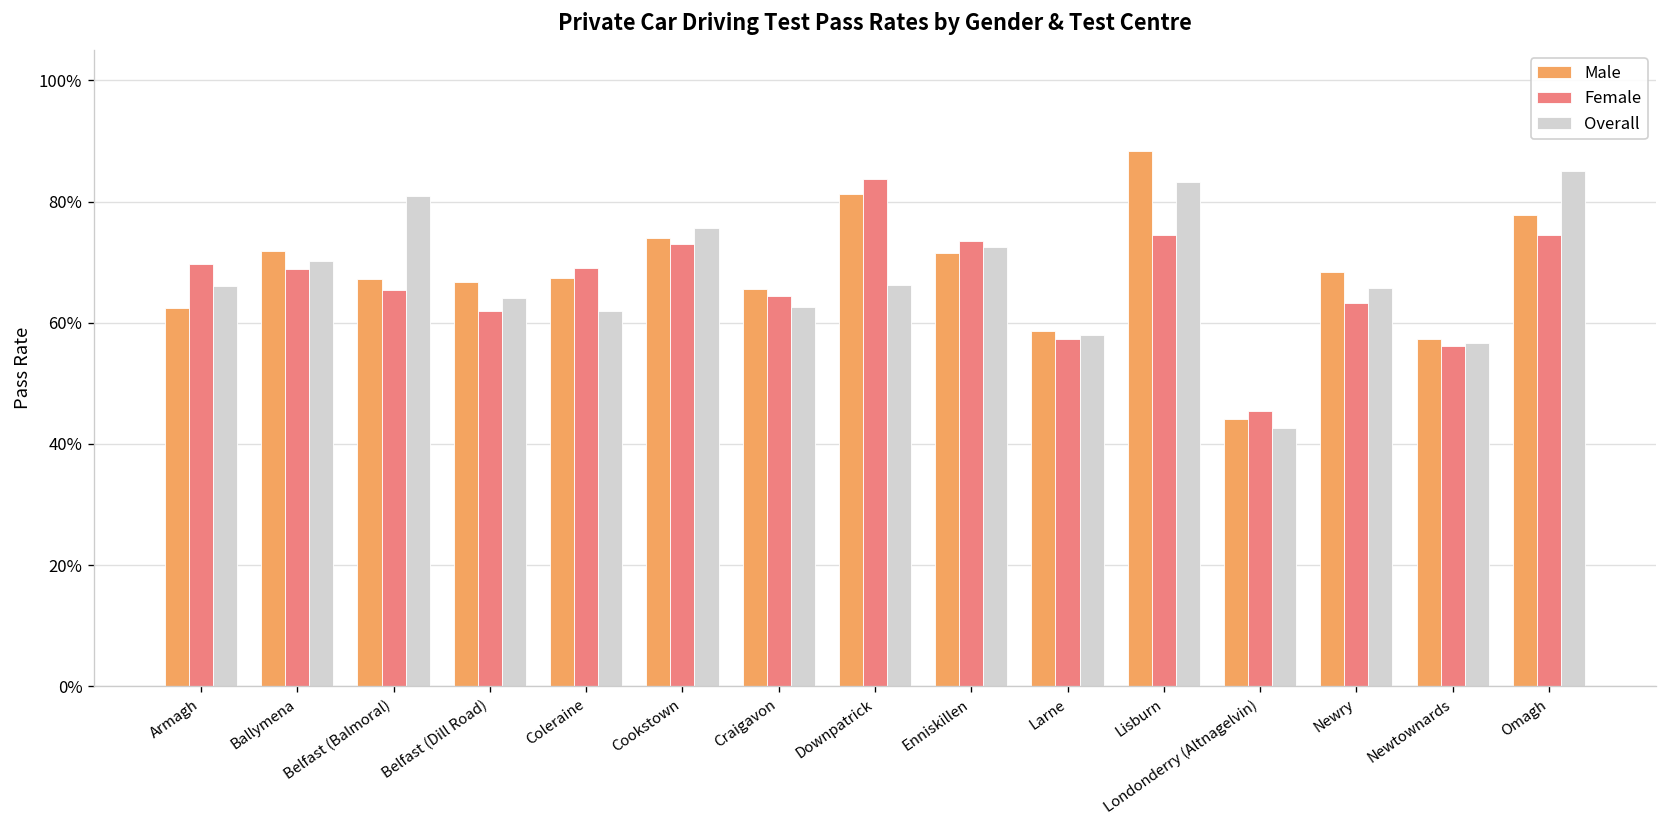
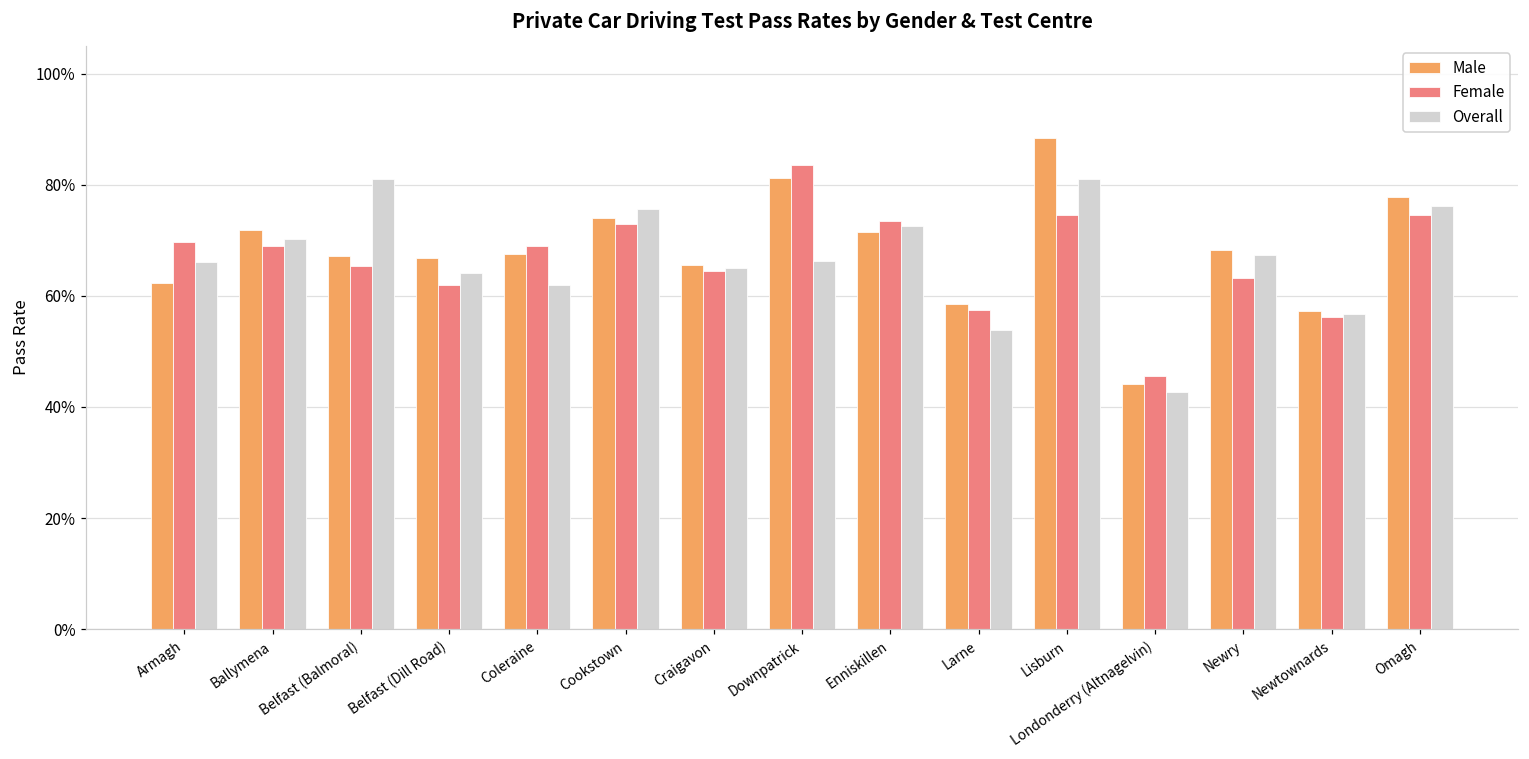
Overall, Craigavon: 63% -> 65%
Overall, Larne: 58% -> 54%
Overall, Lisburn: 83% -> 81%
Overall, Newry: 66% -> 67%
Overall, Omagh: 85% -> 76%
